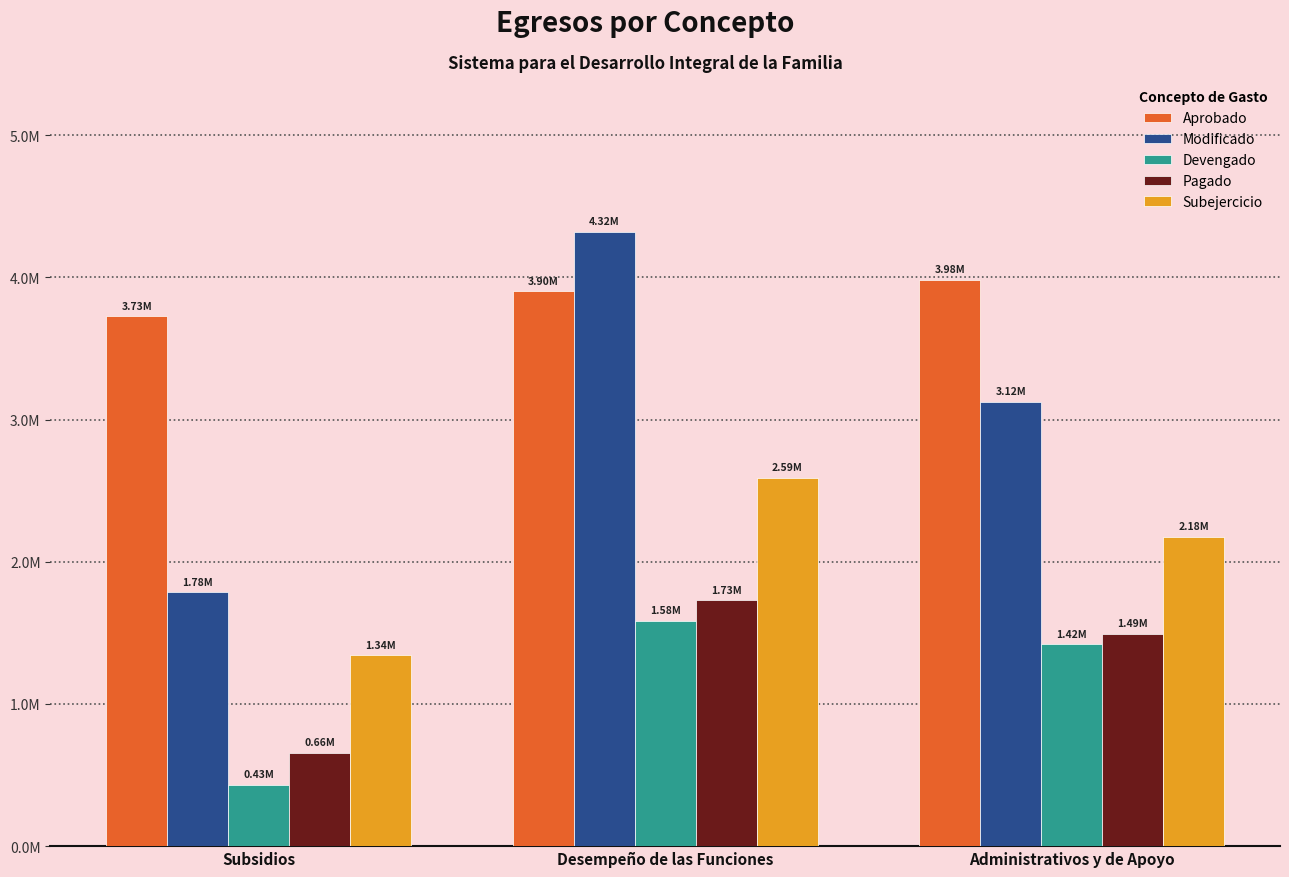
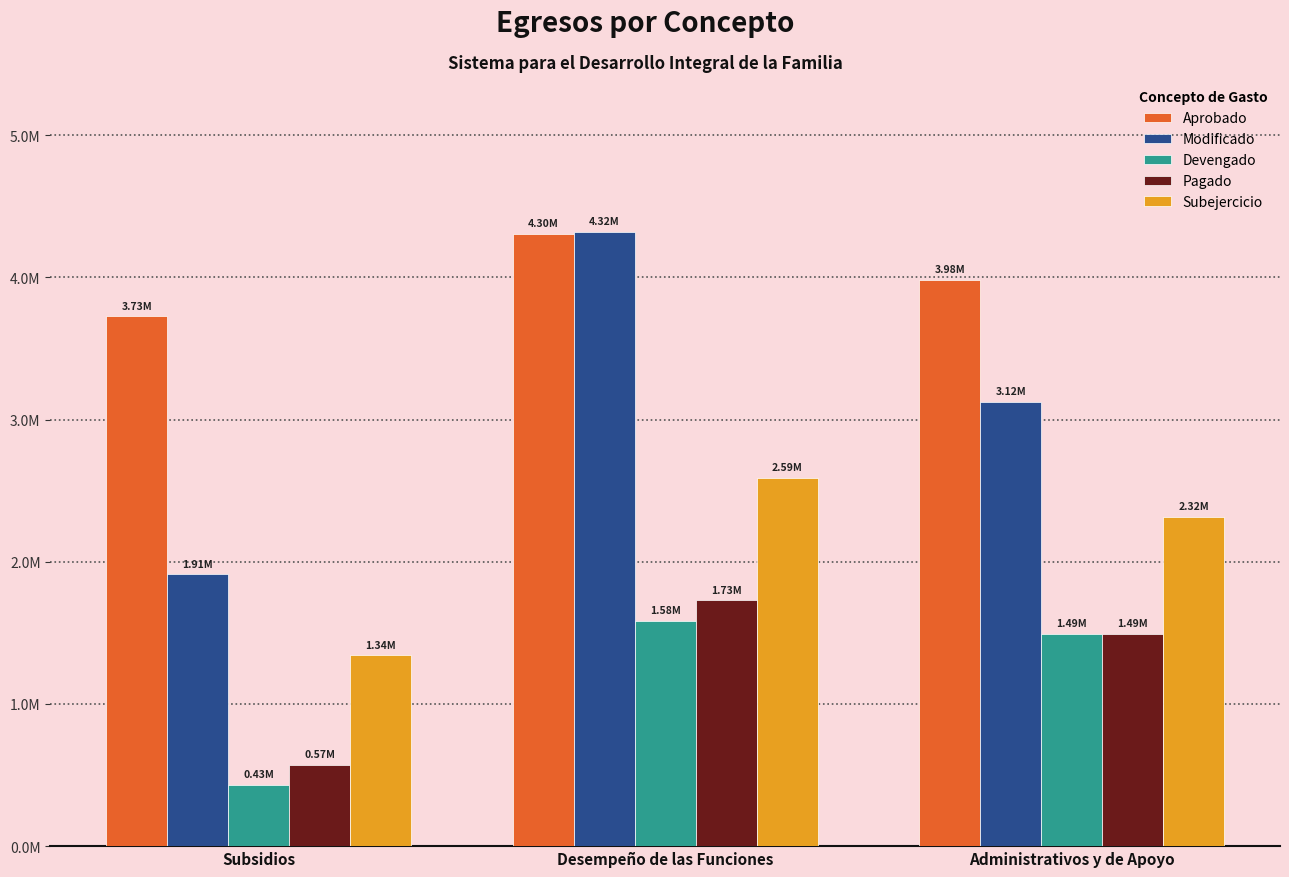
Modificado, Subsidios: 1.78M -> 1.91M
Pagado, Subsidios: 0.66M -> 0.57M
Aprobado, Desempeño de las Funciones: 3.90M -> 4.30M
Devengado, Administrativos y de Apoyo: 1.42M -> 1.49M
Subejercicio, Administrativos y de Apoyo: 2.18M -> 2.32M
